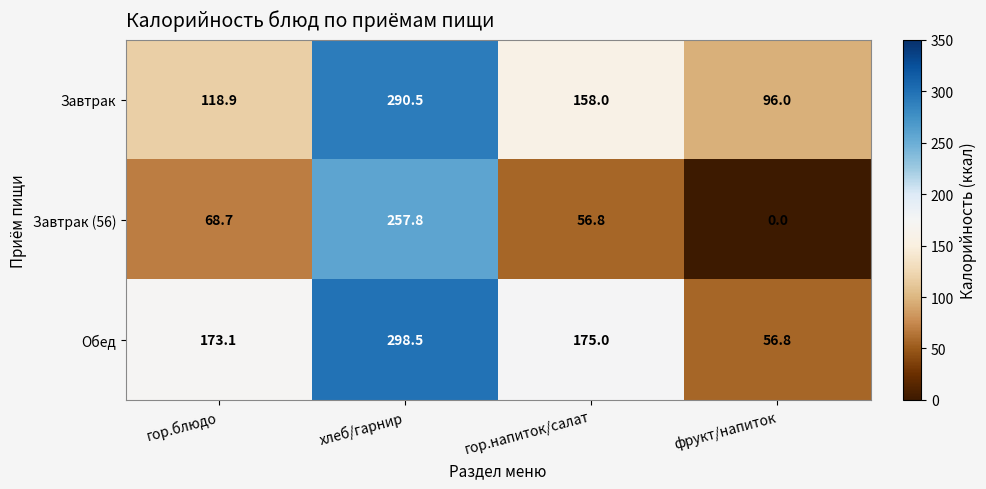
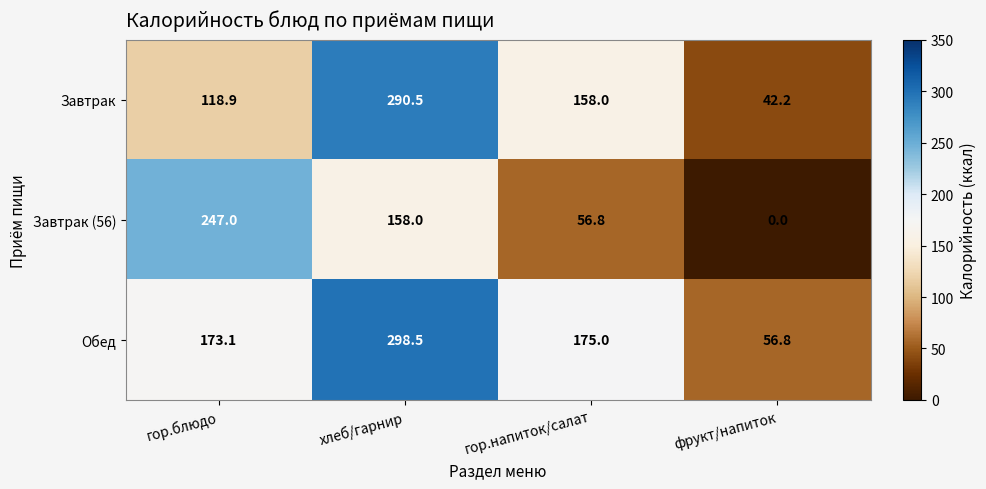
Завтрак, фрукт/напиток: 96.0 -> 42.2
Завтрак (56), гор.блюдо: 68.7 -> 247.0
Завтрак (56), хлеб/гарнир: 257.8 -> 158.0
